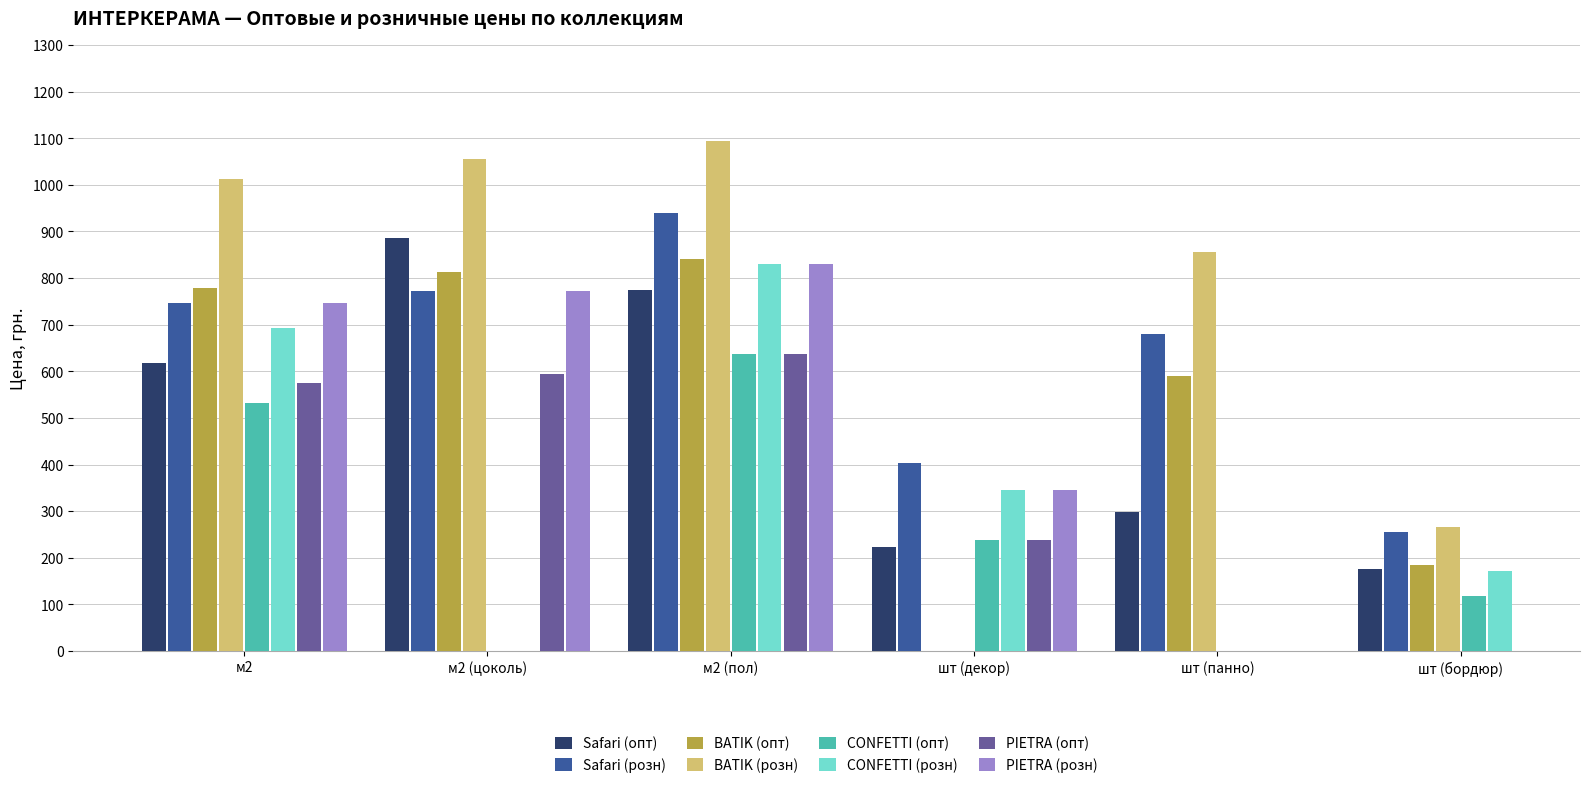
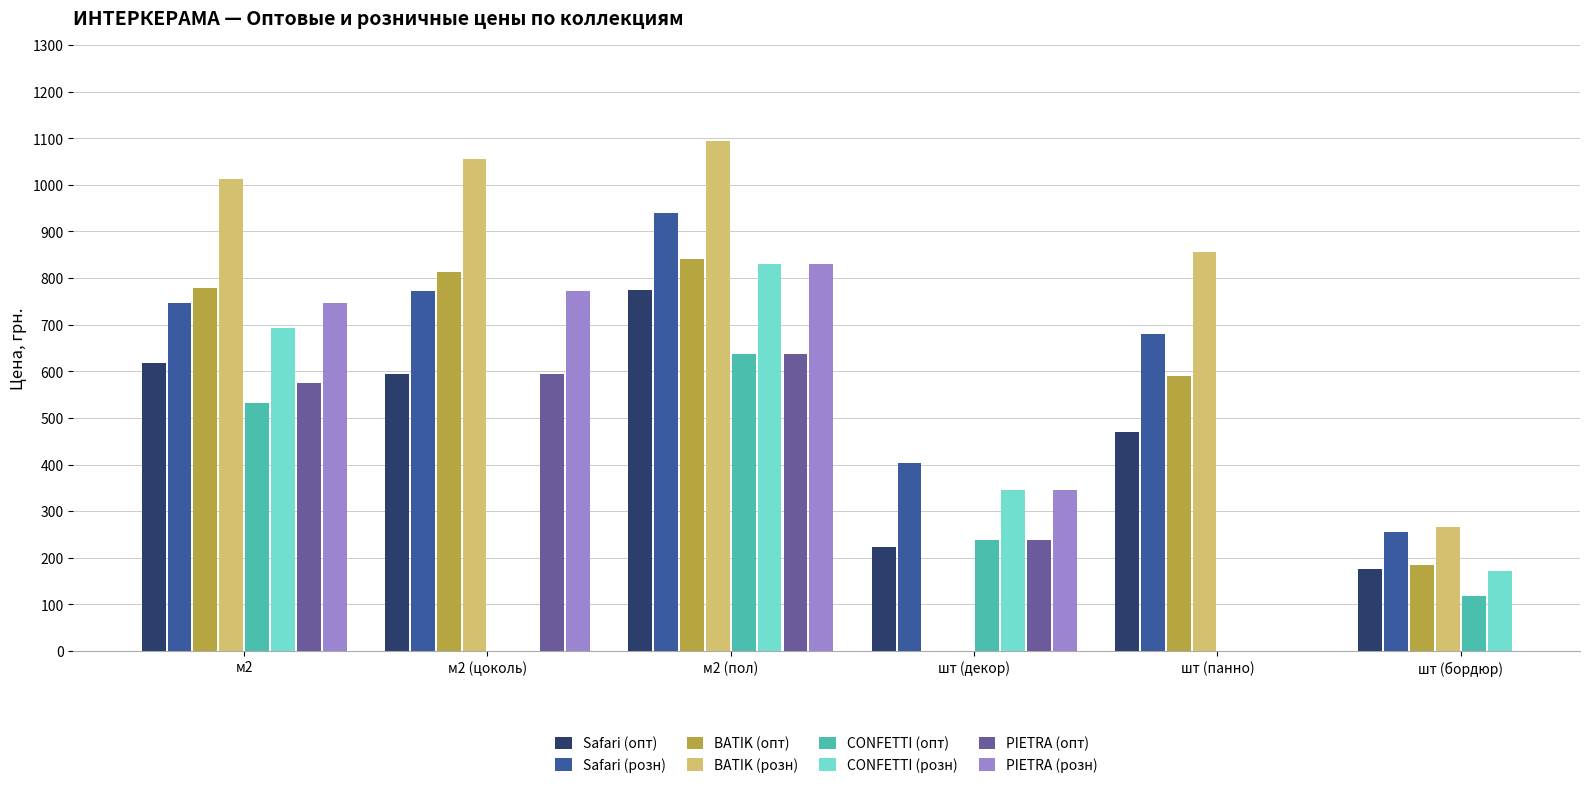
Safari (опт), м2 (цоколь): 890 -> 590
Safari (опт), шт (панно): 300 -> 470
